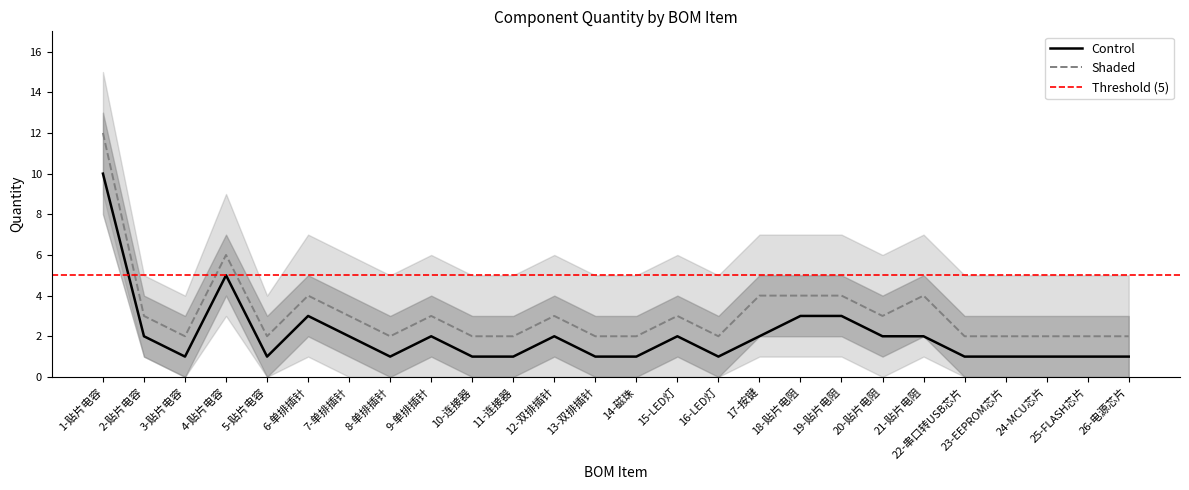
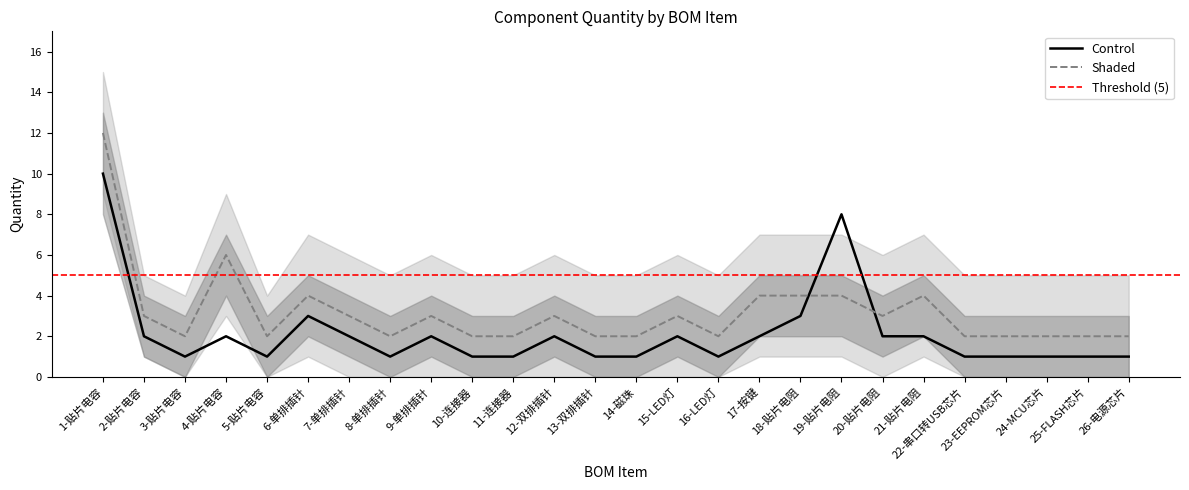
Control, 4-贴片电容: 5 -> 2
Control, 19-贴片电阻: 3 -> 8
